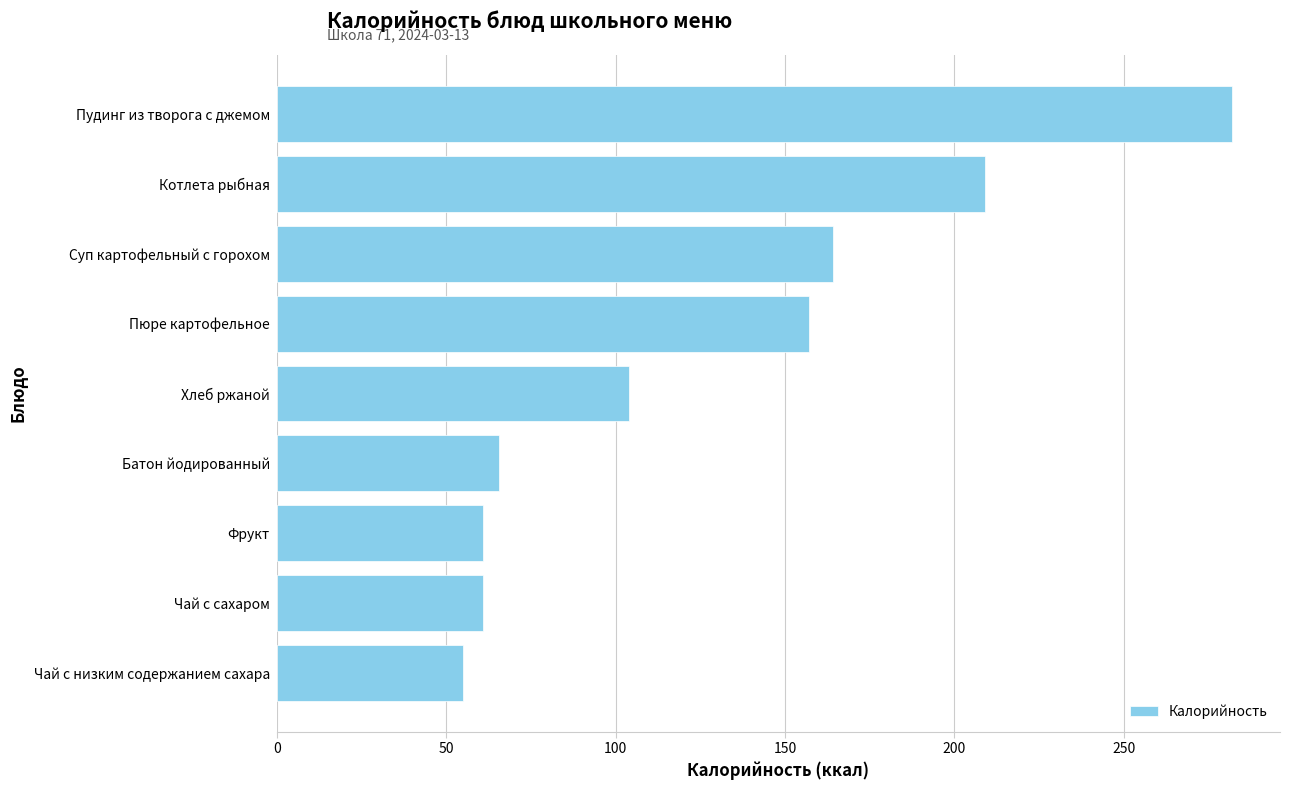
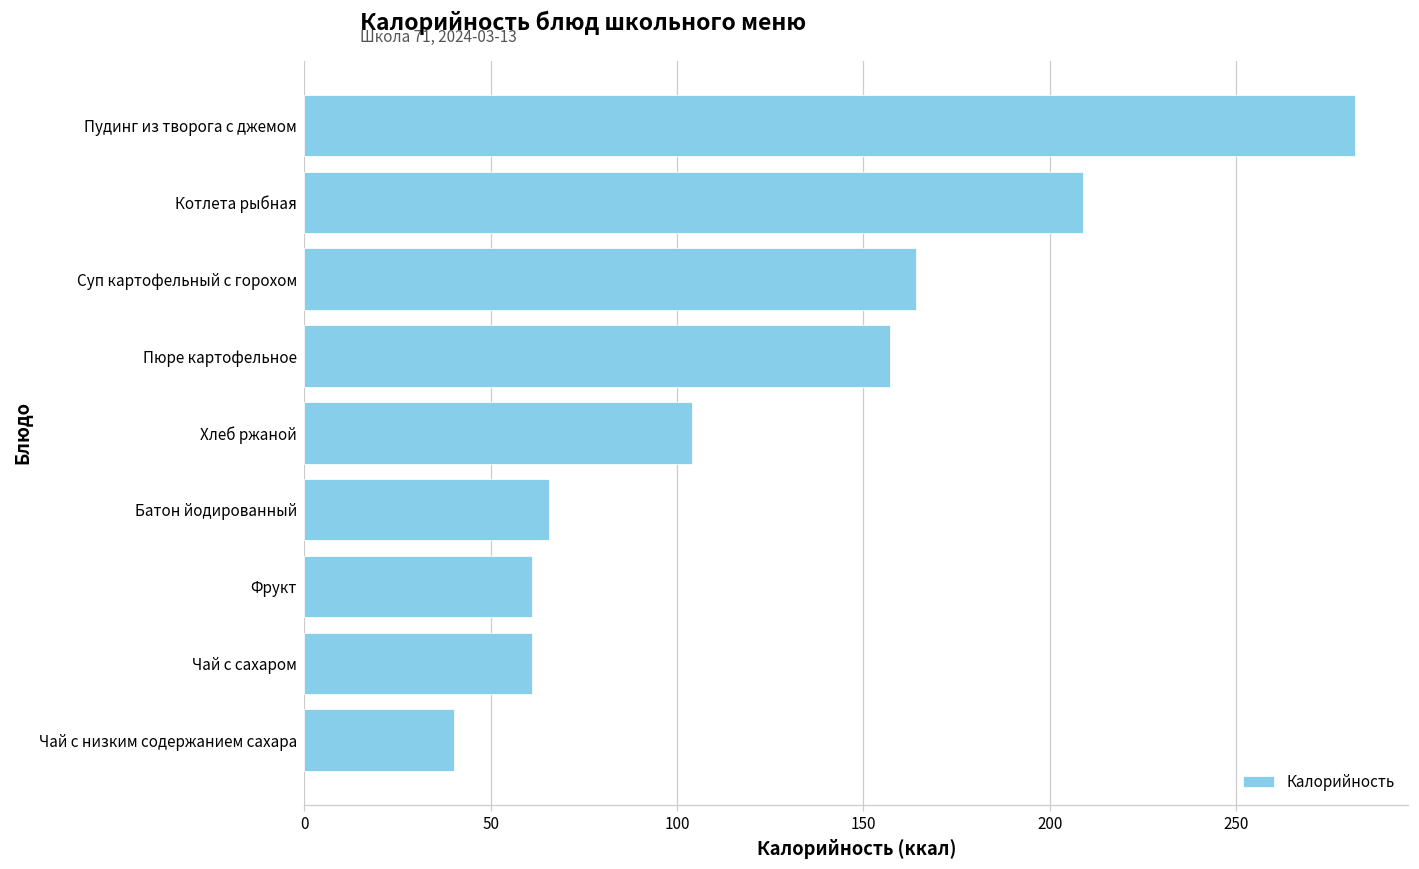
Чай с низким содержанием сахара: 55 -> 40
